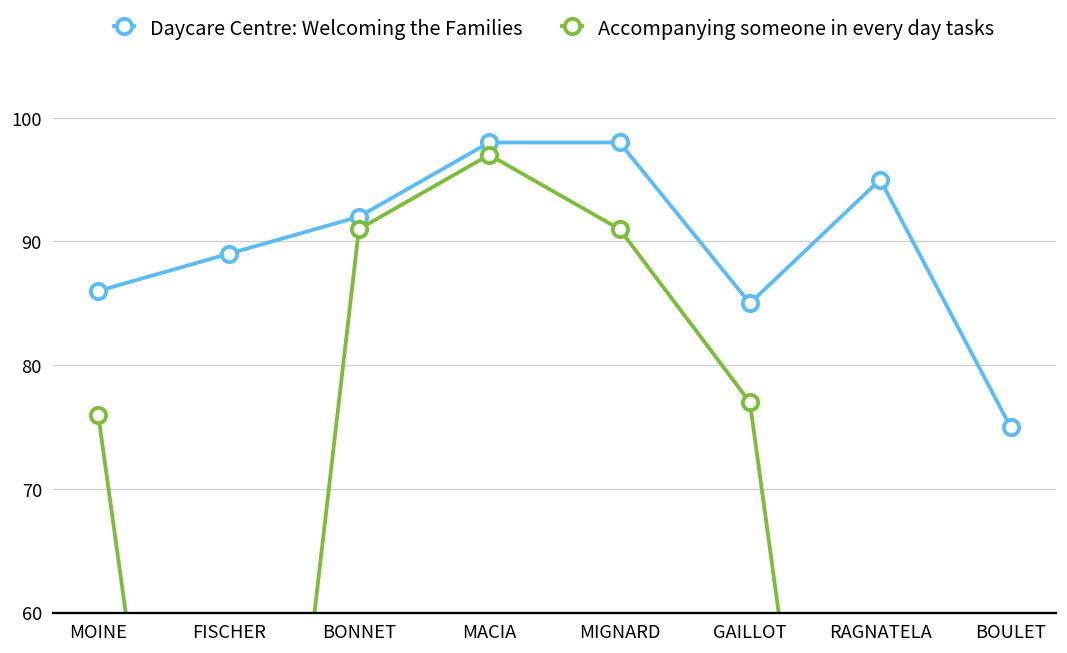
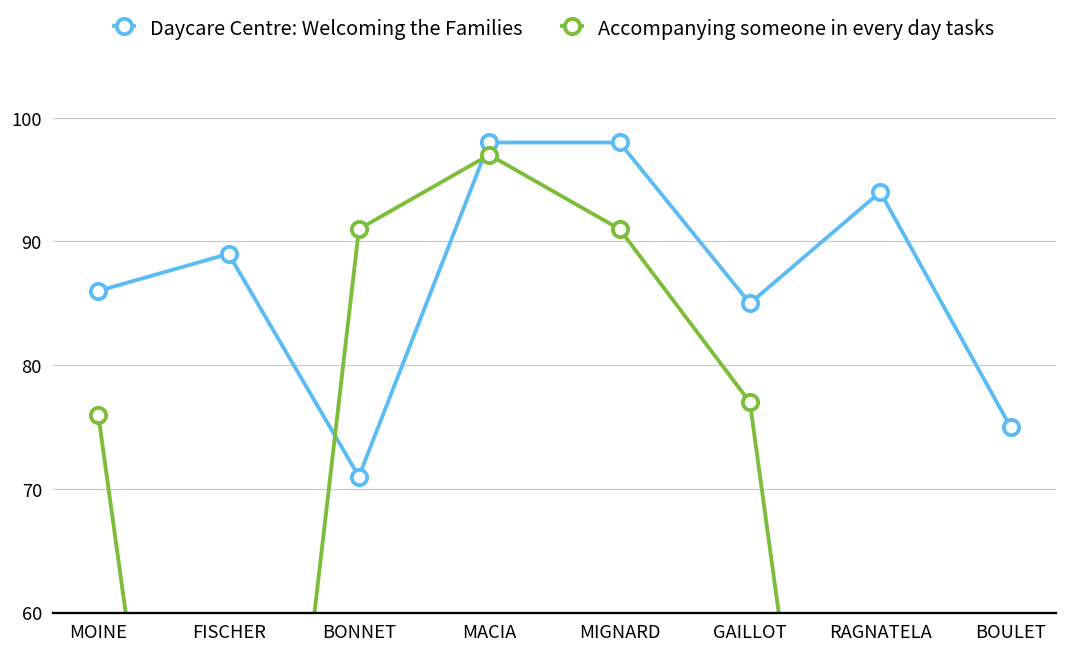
Daycare Centre: Welcoming the Families, BONNET: 92 -> 71
Daycare Centre: Welcoming the Families, RAGNATELA: 95 -> 94
